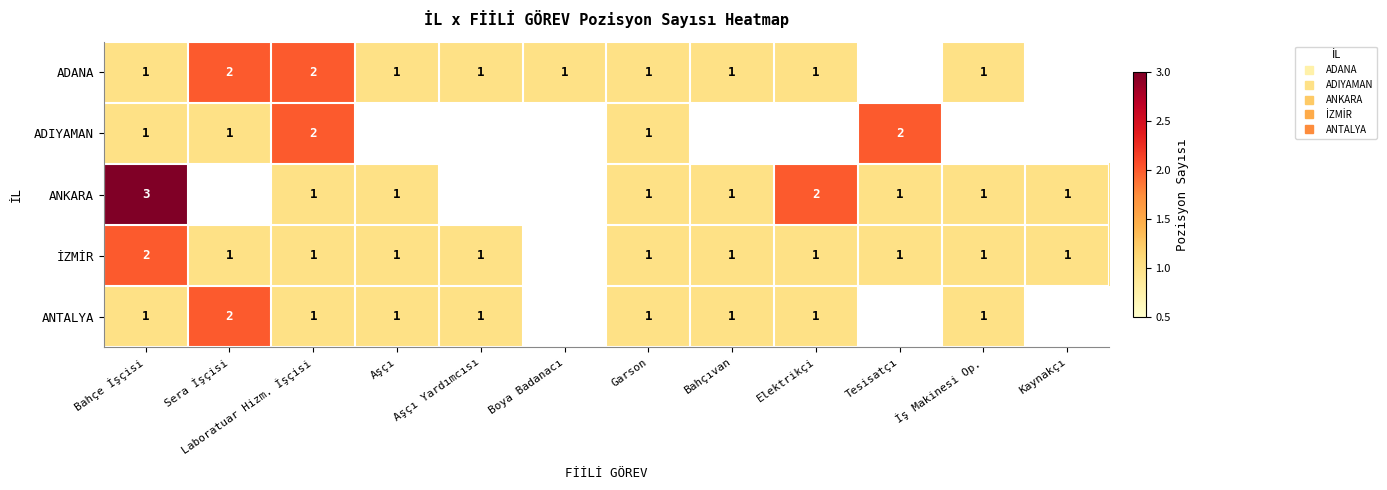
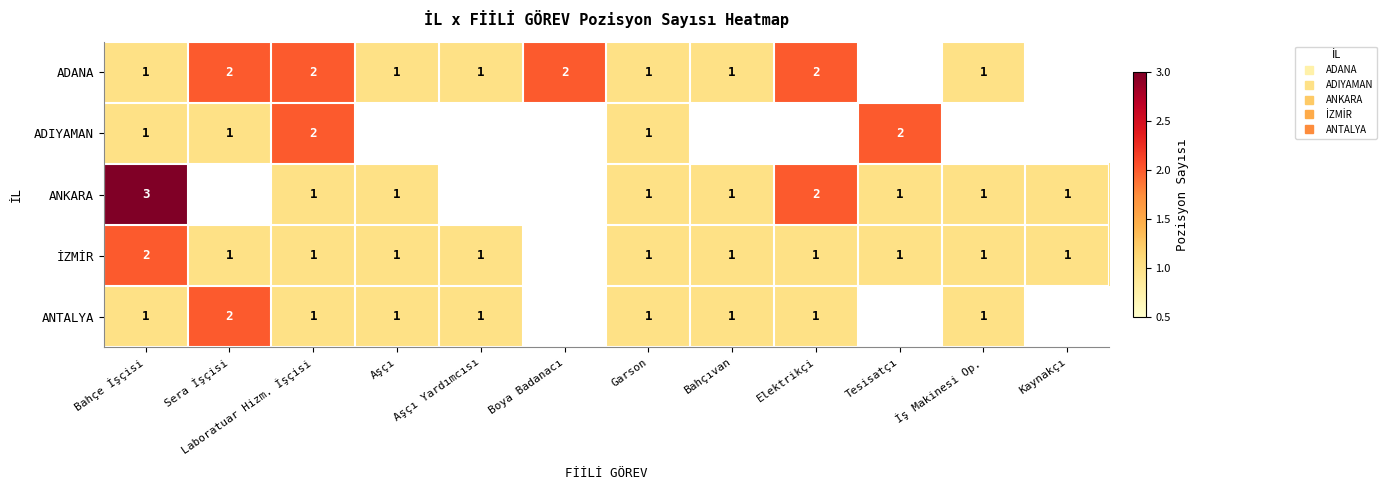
ADANA, Boya Badanacı: 1 -> 2
ADANA, Elektrikçi: 1 -> 2
